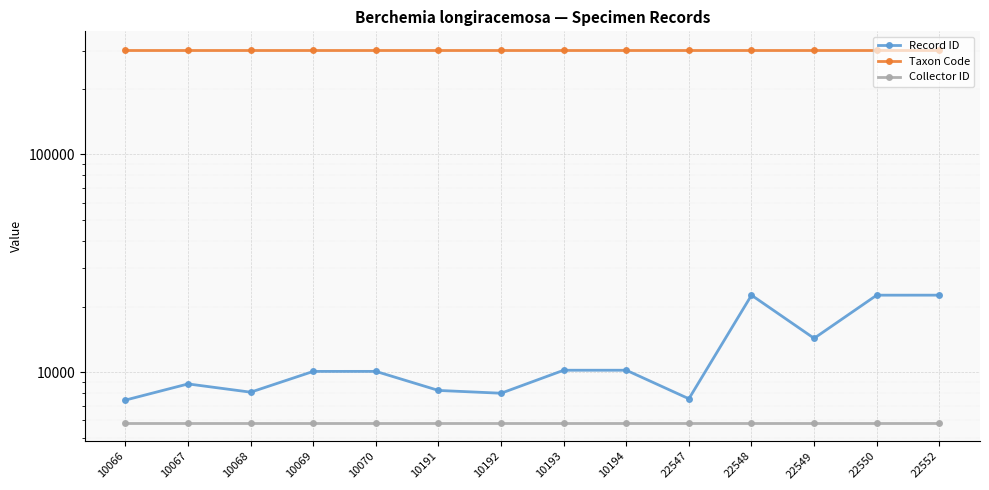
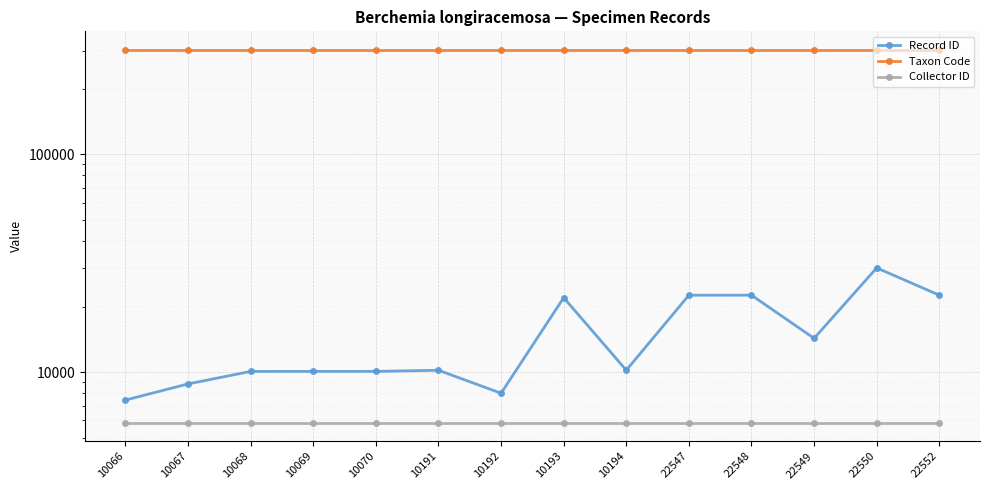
Record ID, 10068: 8100 -> 10000
Record ID, 10191: 8200 -> 10000
Record ID, 10193: 10000 -> 22000
Record ID, 22547: 7500 -> 23000
Record ID, 22550: 23000 -> 30000
